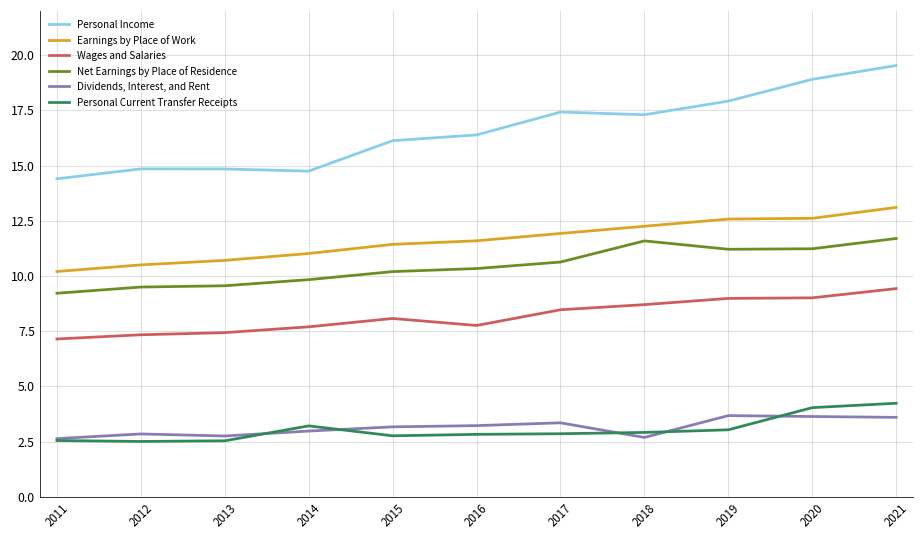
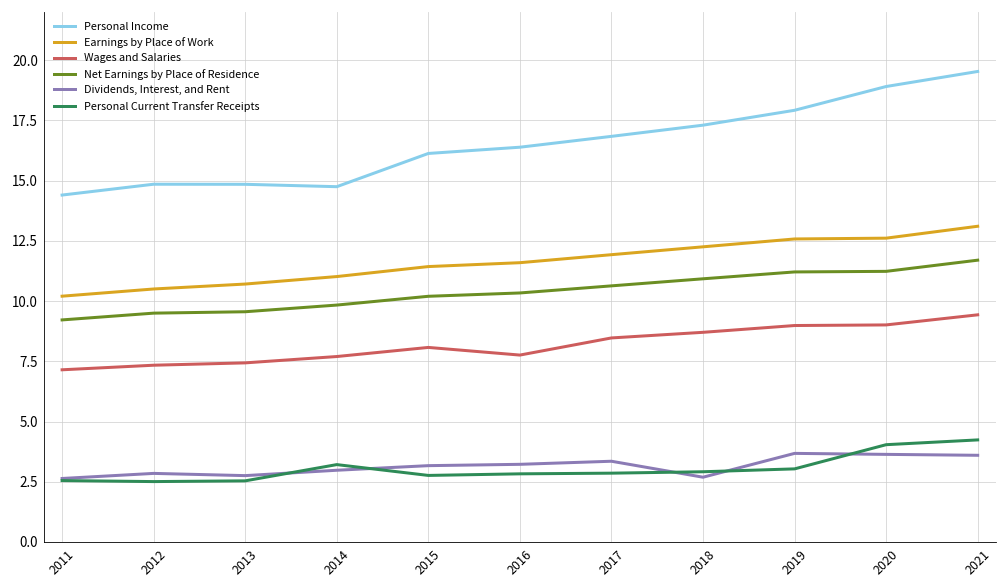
Personal Income, 2017: 17.4 -> 16.8
Net Earnings by Place of Residence, 2018: 11.6 -> 10.9
